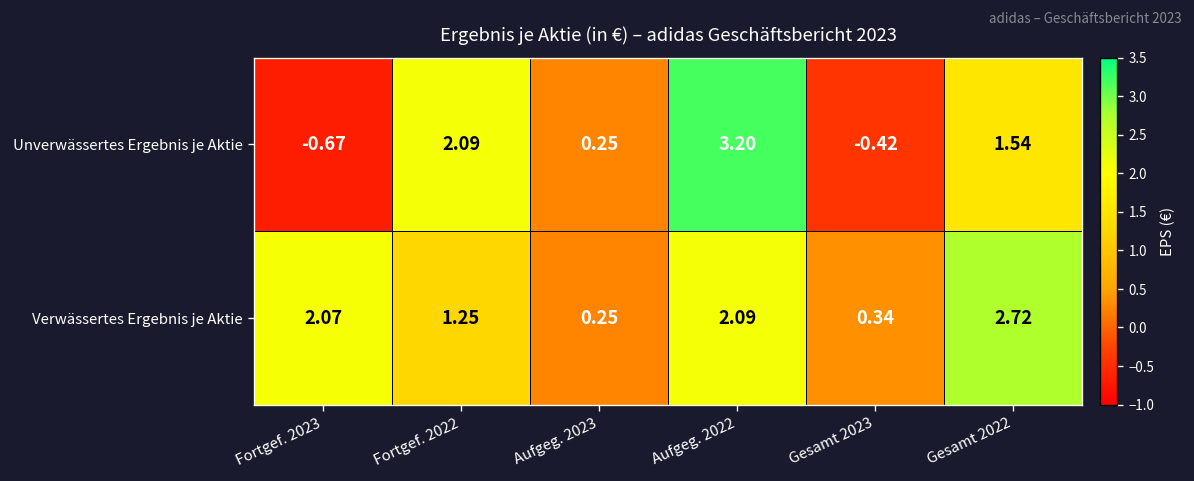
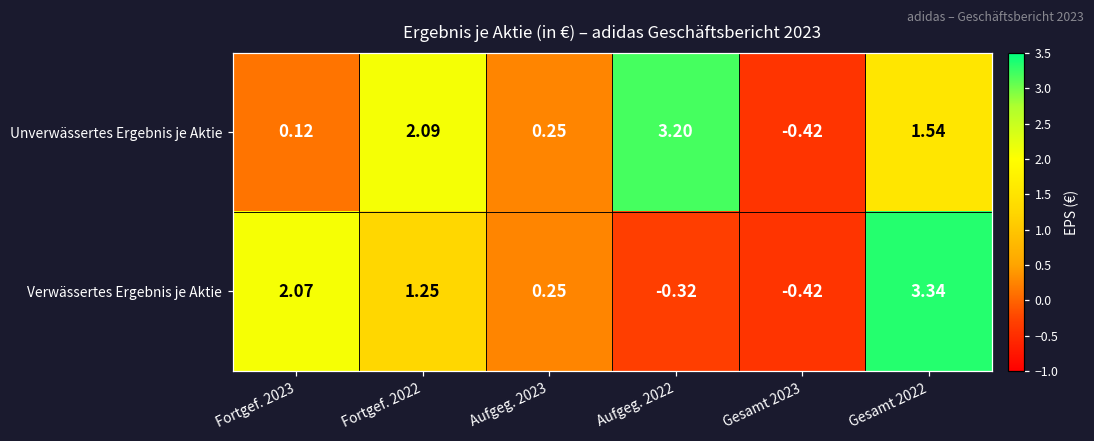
Unverwässertes Ergebnis je Aktie, Fortgef. 2023: -0.67 -> 0.12
Verwässertes Ergebnis je Aktie, Aufgeg. 2022: 2.09 -> -0.32
Verwässertes Ergebnis je Aktie, Gesamt 2023: 0.34 -> -0.42
Verwässertes Ergebnis je Aktie, Gesamt 2022: 2.72 -> 3.34
